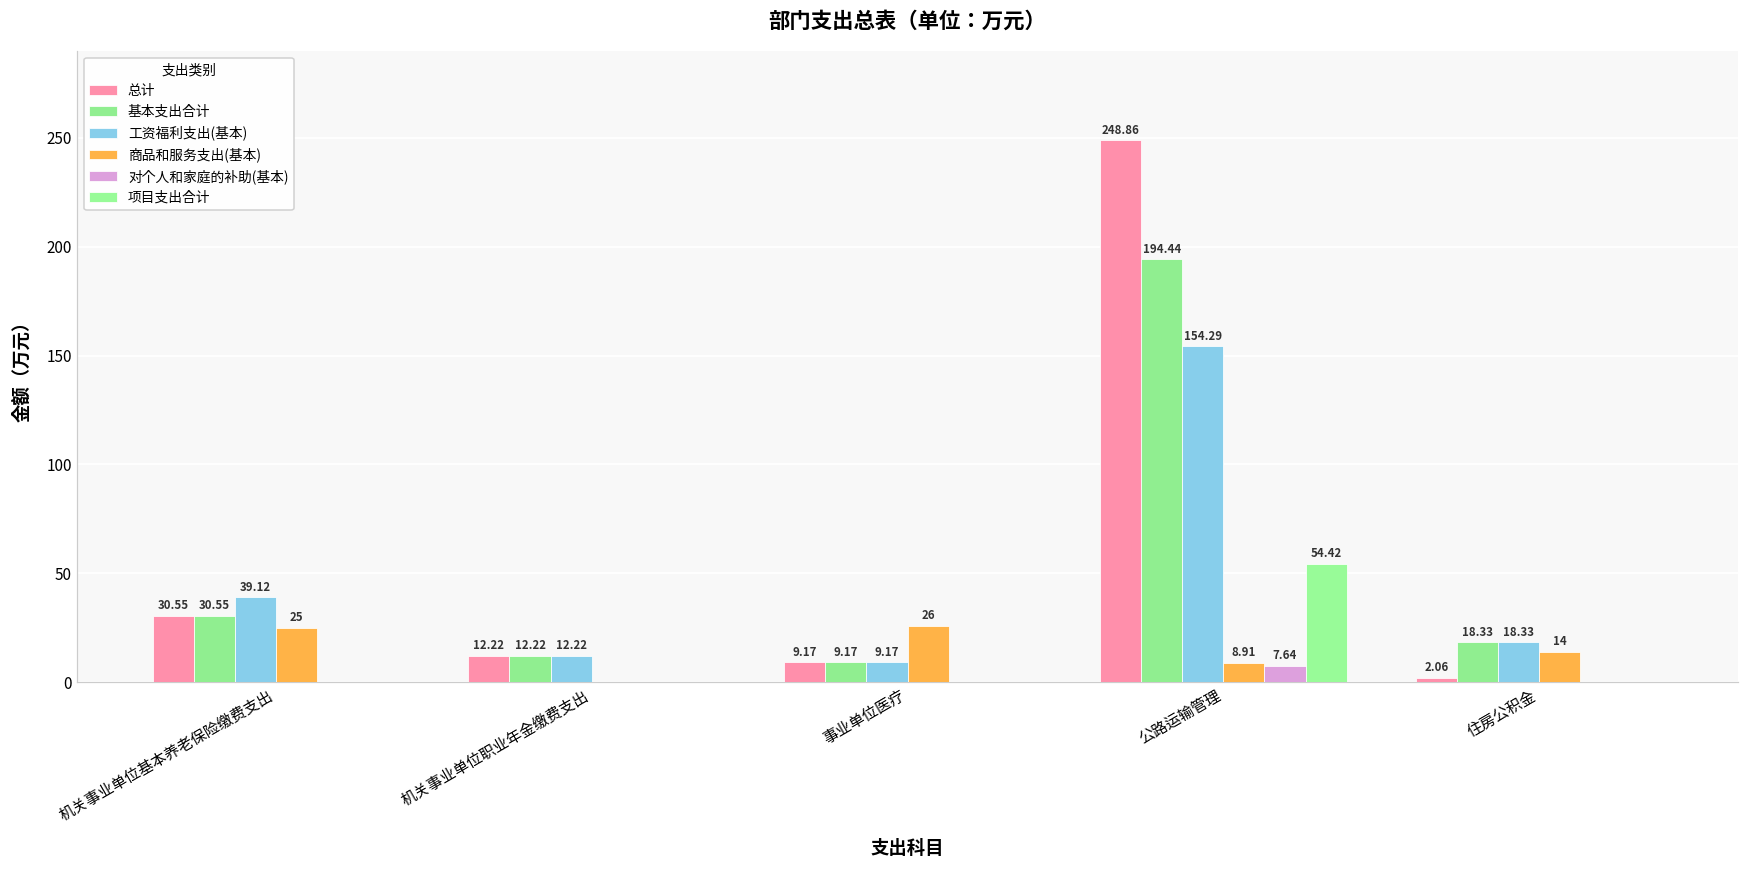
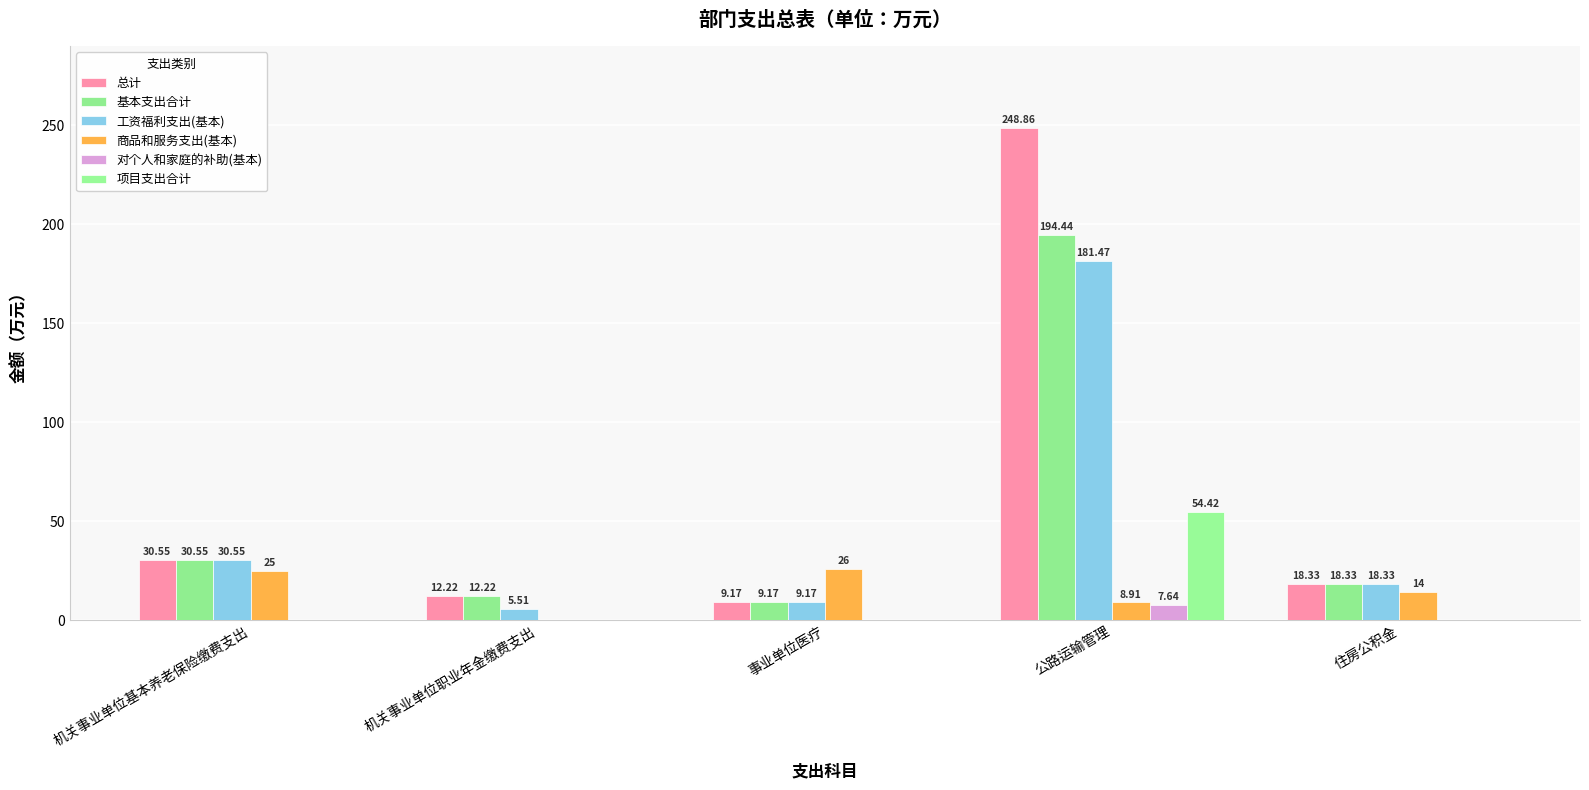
工资福利支出(基本), 机关事业单位基本养老保险缴费支出: 39.12 -> 30.55
工资福利支出(基本), 机关事业单位职业年金缴费支出: 12.22 -> 5.51
工资福利支出(基本), 公路运输管理: 154.29 -> 181.47
总计, 住房公积金: 2.06 -> 18.33
